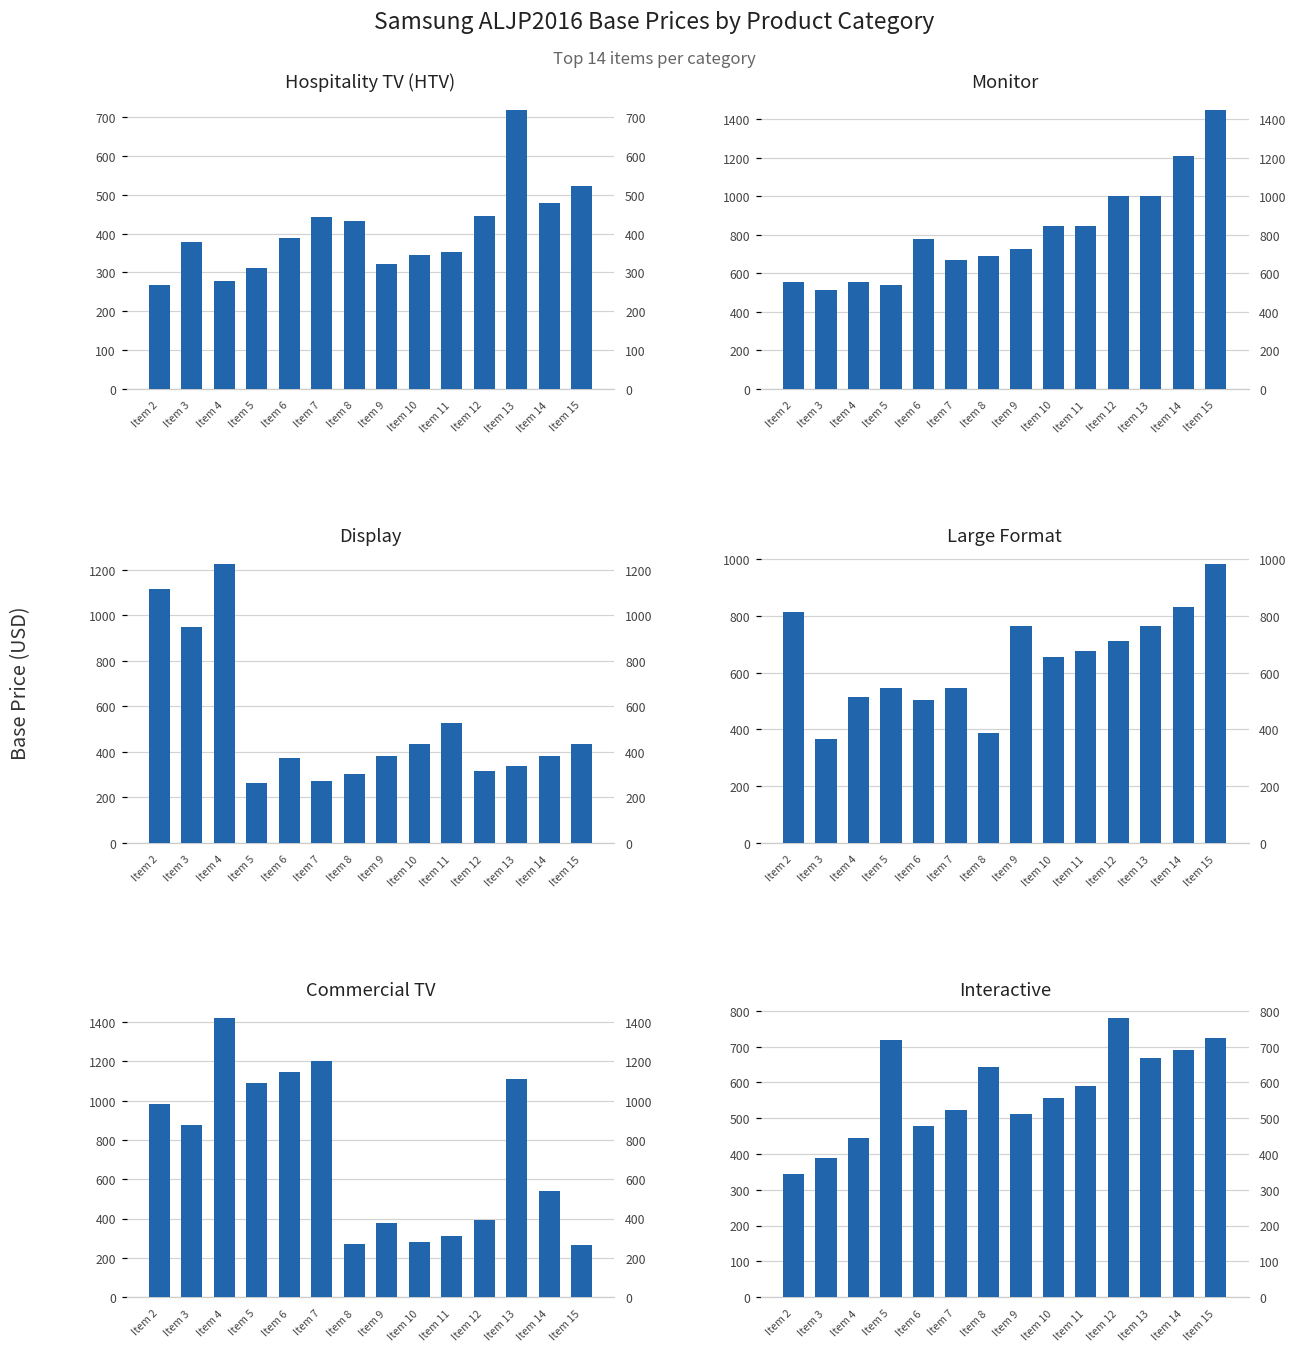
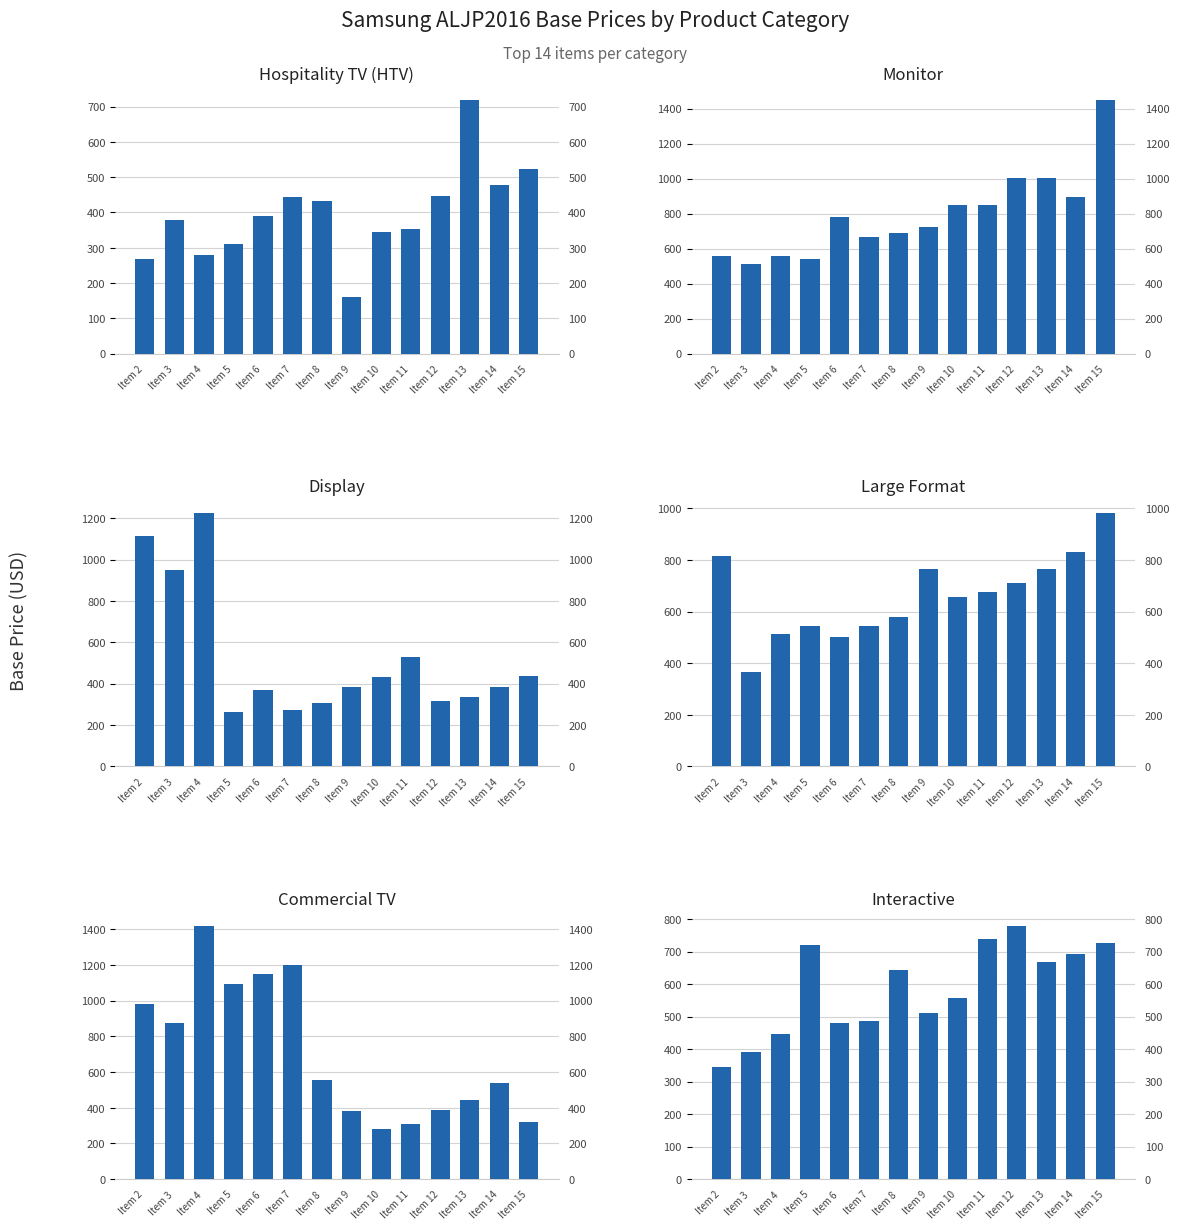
Hospitality TV (HTV), Item 9: 320 -> 160
Monitor, Item 14: 1210 -> 890
Large Format, Item 8: 390 -> 580
Commercial TV, Item 8: 270 -> 550
Commercial TV, Item 13: 1110 -> 440
Commercial TV, Item 15: 260 -> 320
Interactive, Item 7: 520 -> 490
Interactive, Item 11: 590 -> 740
